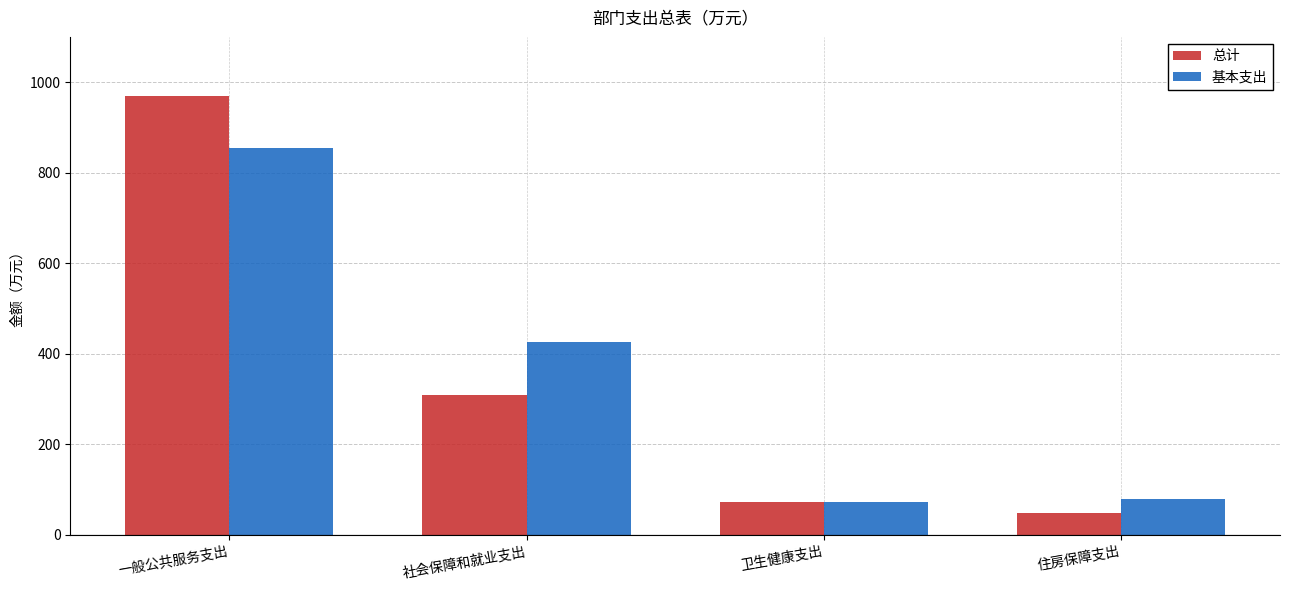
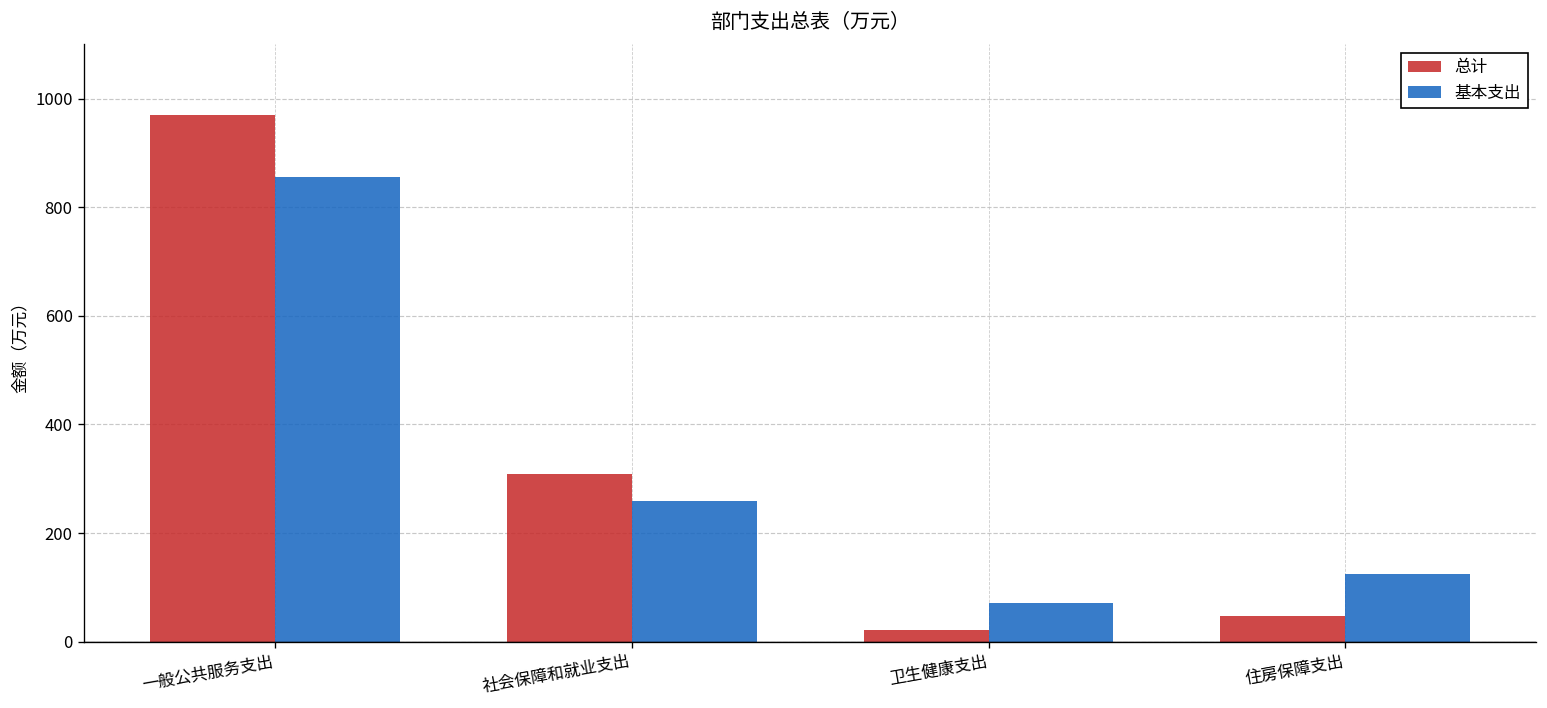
基本支出, 社会保障和就业支出: 430 -> 260
总计, 卫生健康支出: 70 -> 20
基本支出, 住房保障支出: 80 -> 120
